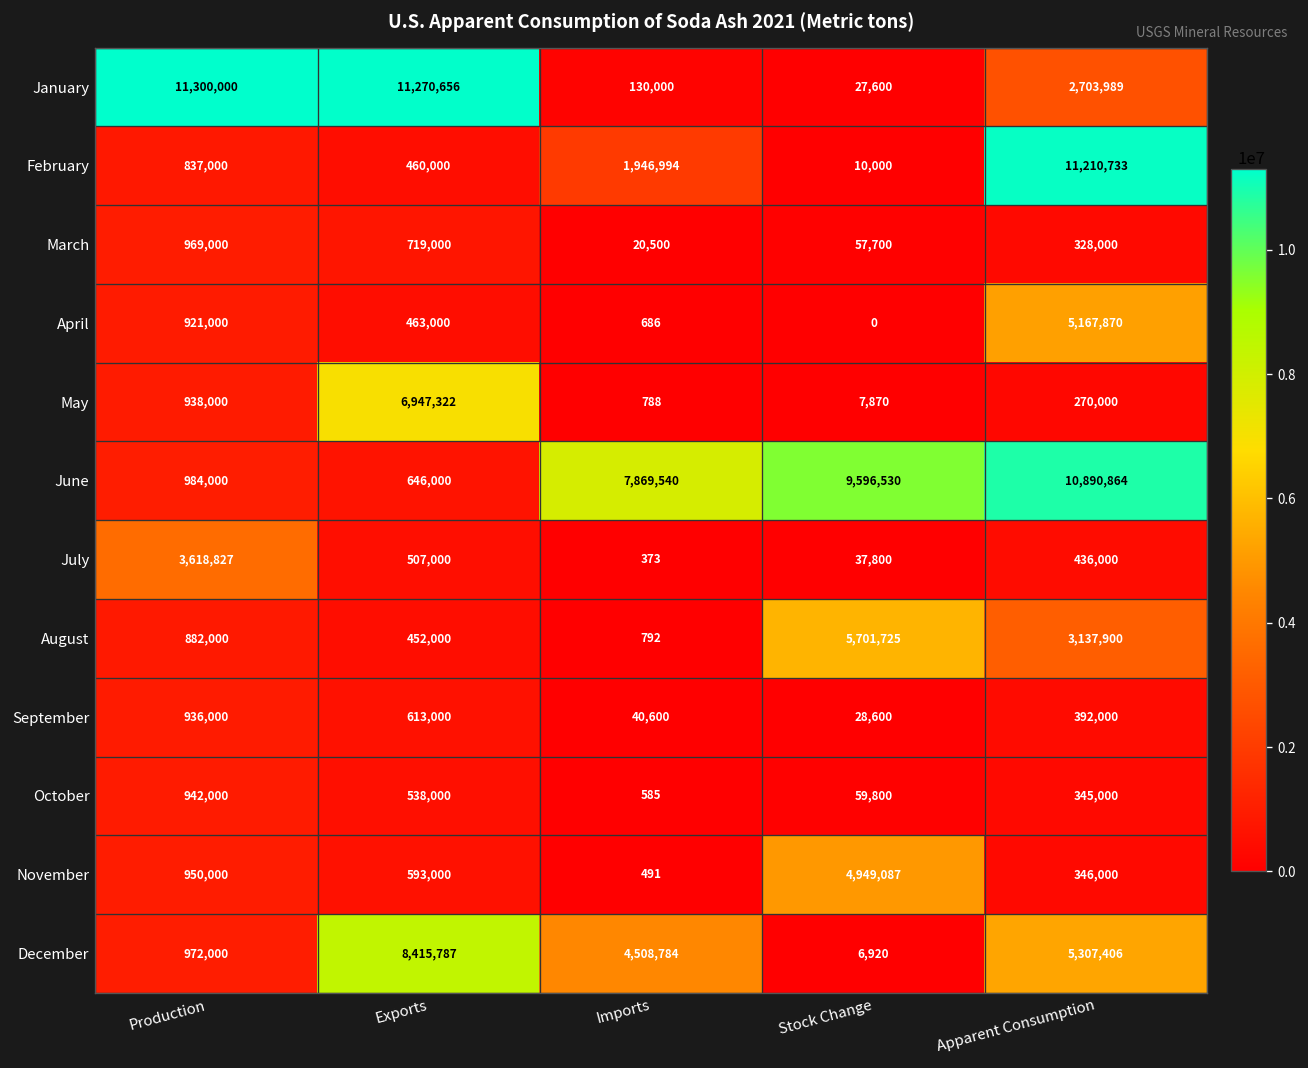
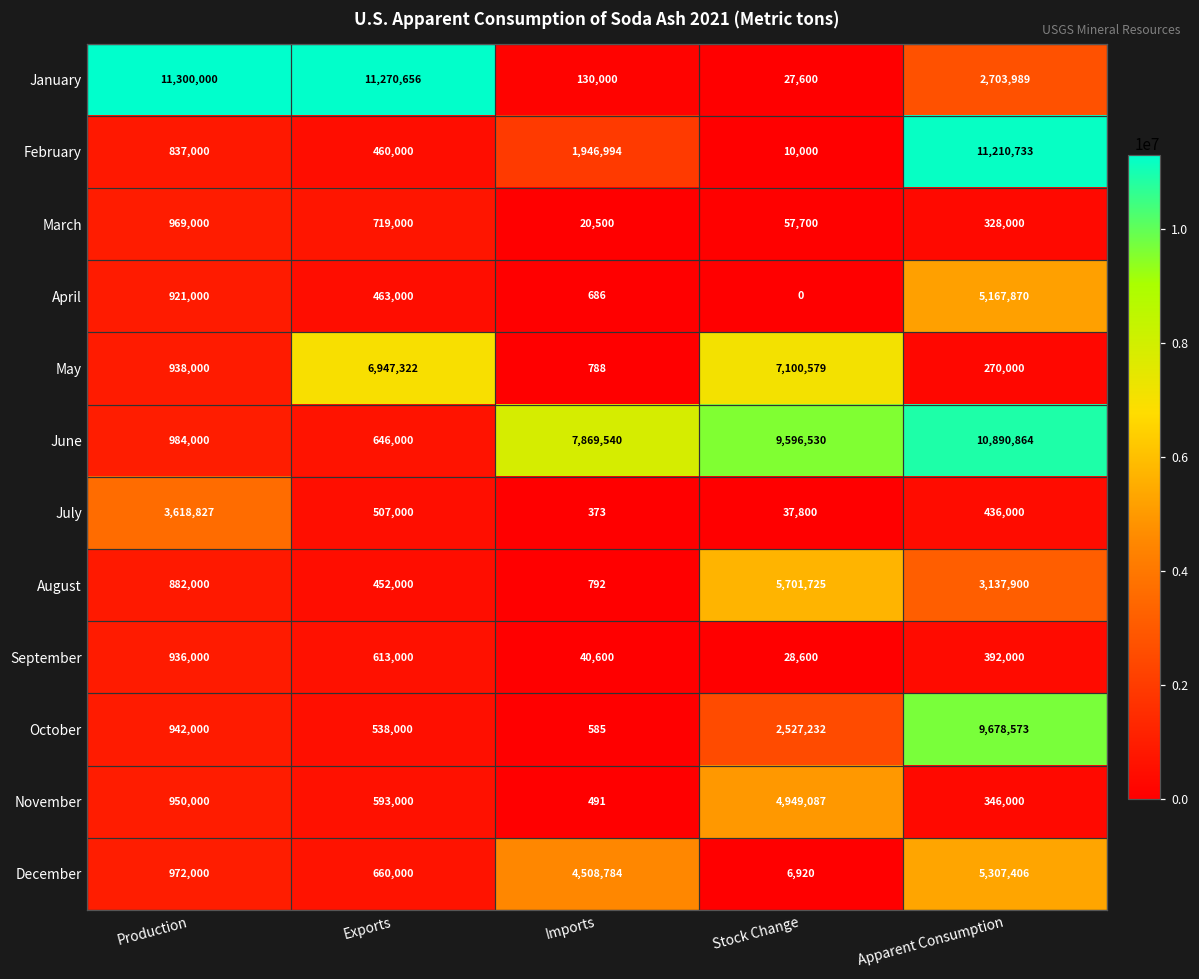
May, Stock Change: 7,870 -> 7,100,579
October, Stock Change: 59,800 -> 2,527,232
October, Apparent Consumption: 345,000 -> 9,678,573
December, Exports: 8,415,787 -> 660,000
